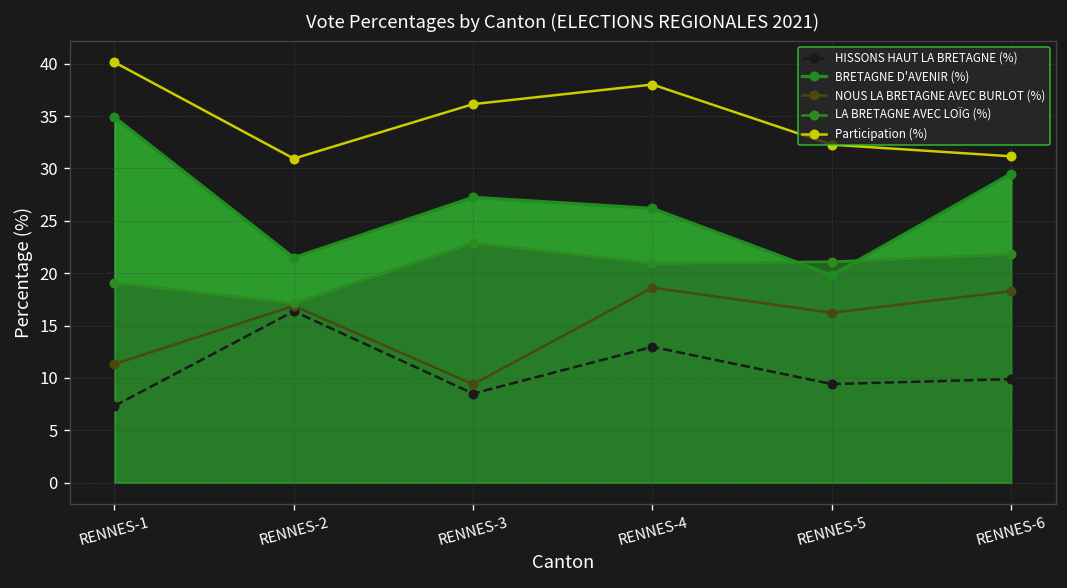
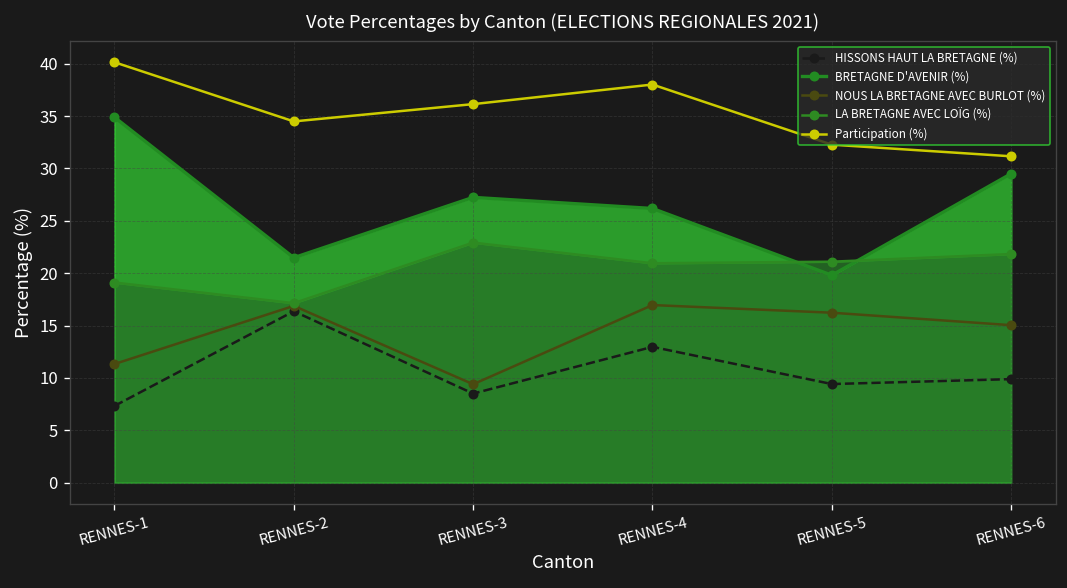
Participation (%), RENNES-2: 31 -> 34
NOUS LA BRETAGNE AVEC BURLOT (%), RENNES-4: 19 -> 17
NOUS LA BRETAGNE AVEC BURLOT (%), RENNES-6: 18 -> 15
